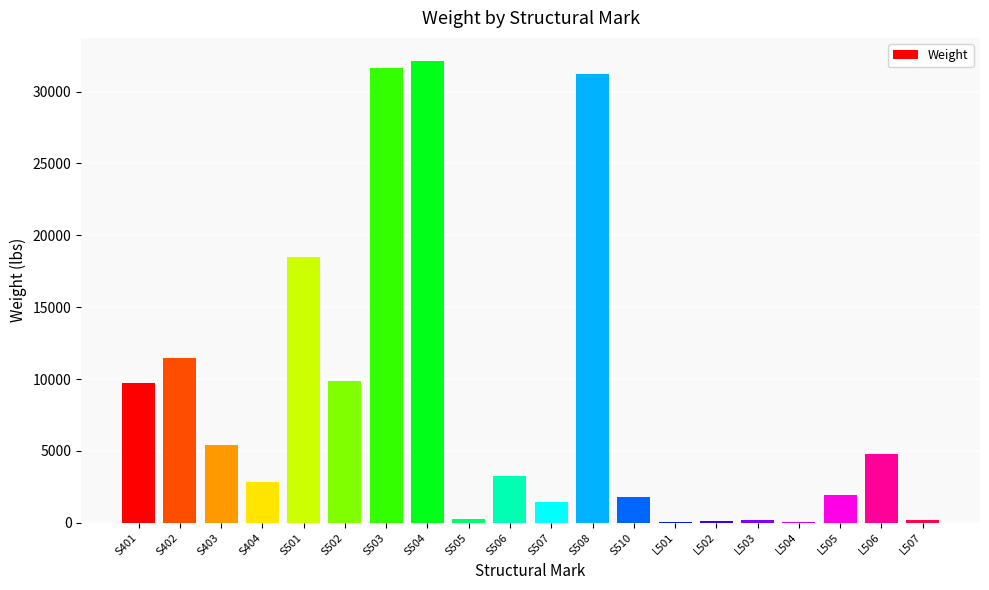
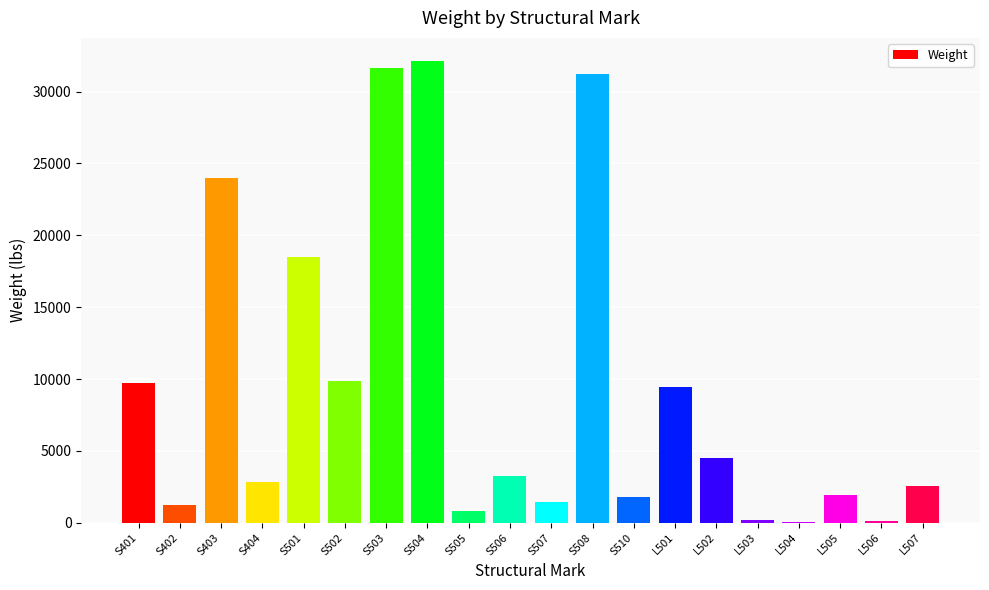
S402: 11500 -> 1200
S403: 5400 -> 24000
S505: 300 -> 800
L501: 100 -> 9400
L502: 100 -> 4500
L506: 4800 -> 100
L507: 200 -> 2600
